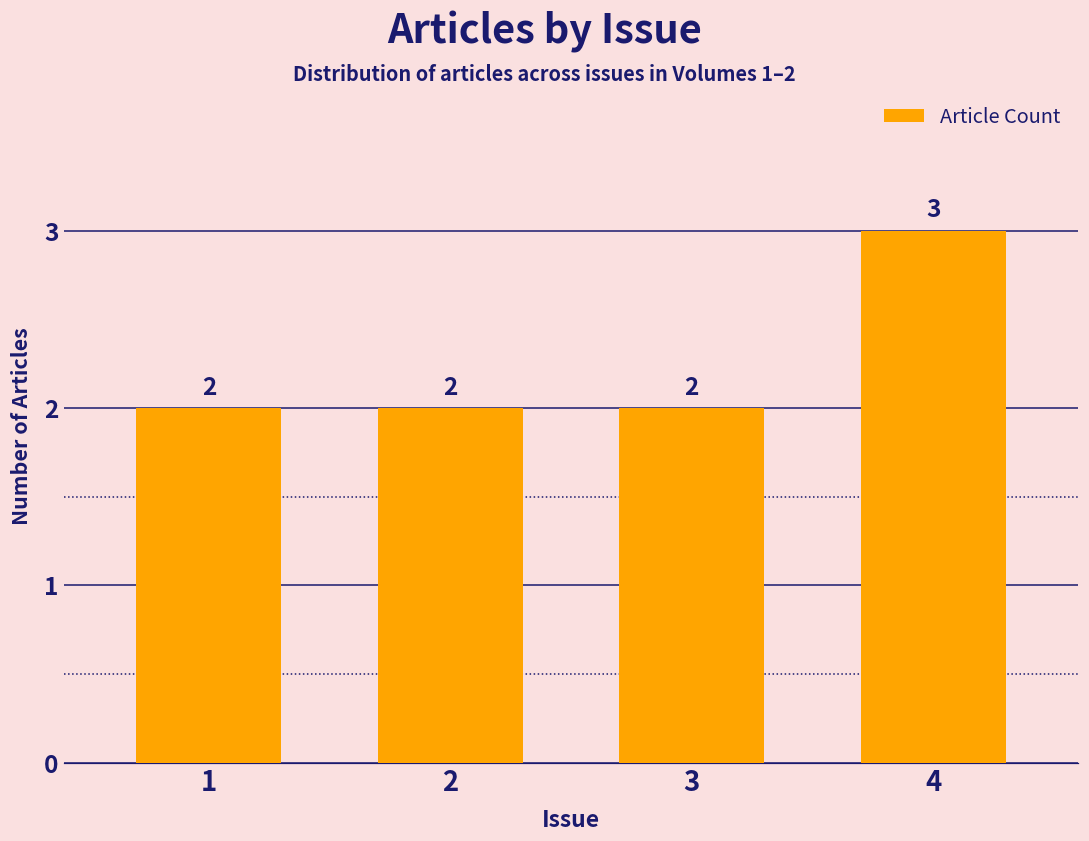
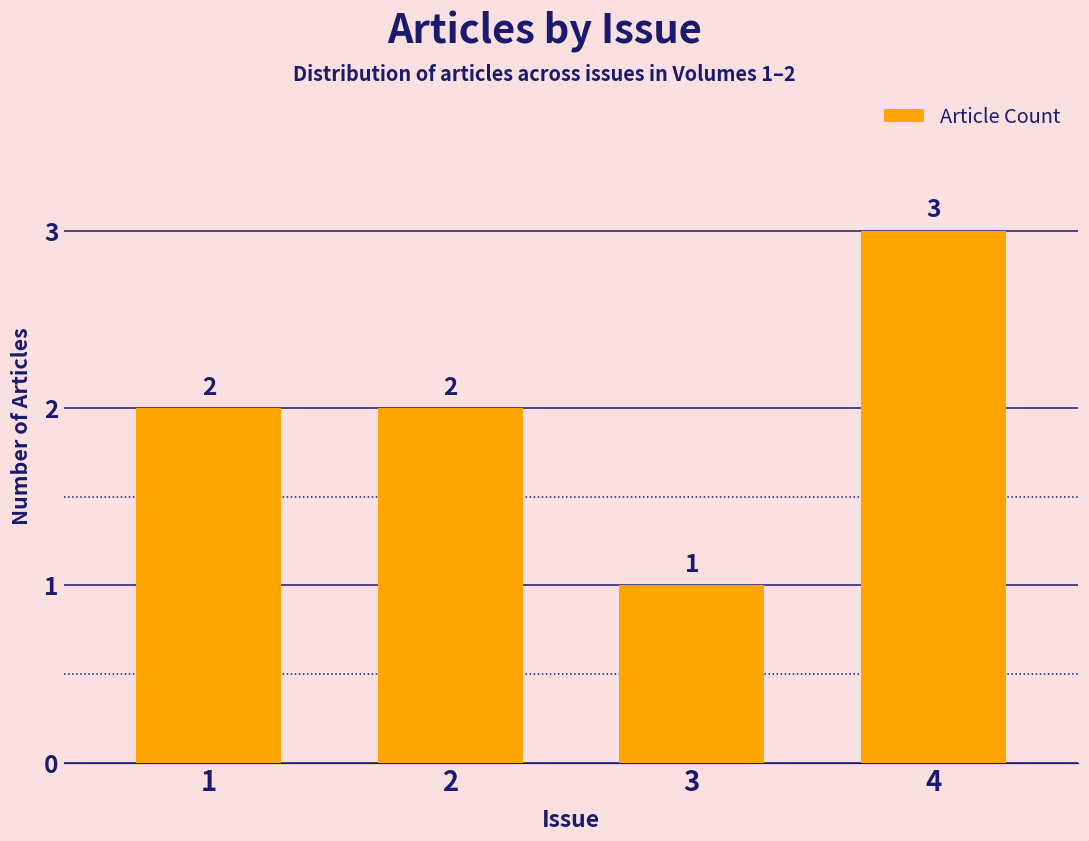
3: 2 -> 1
